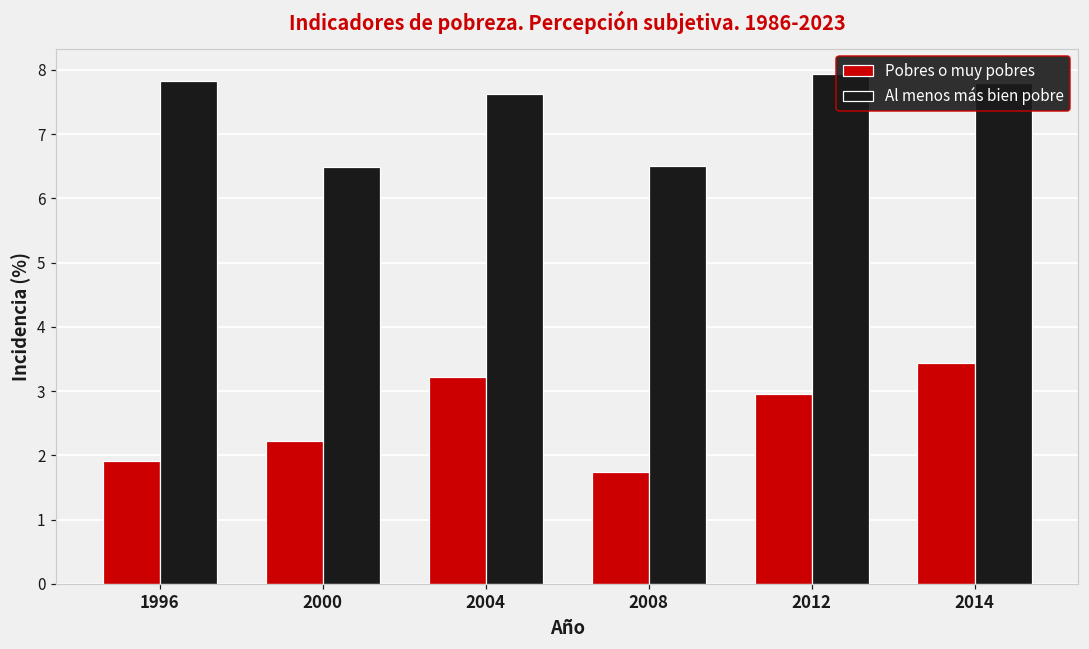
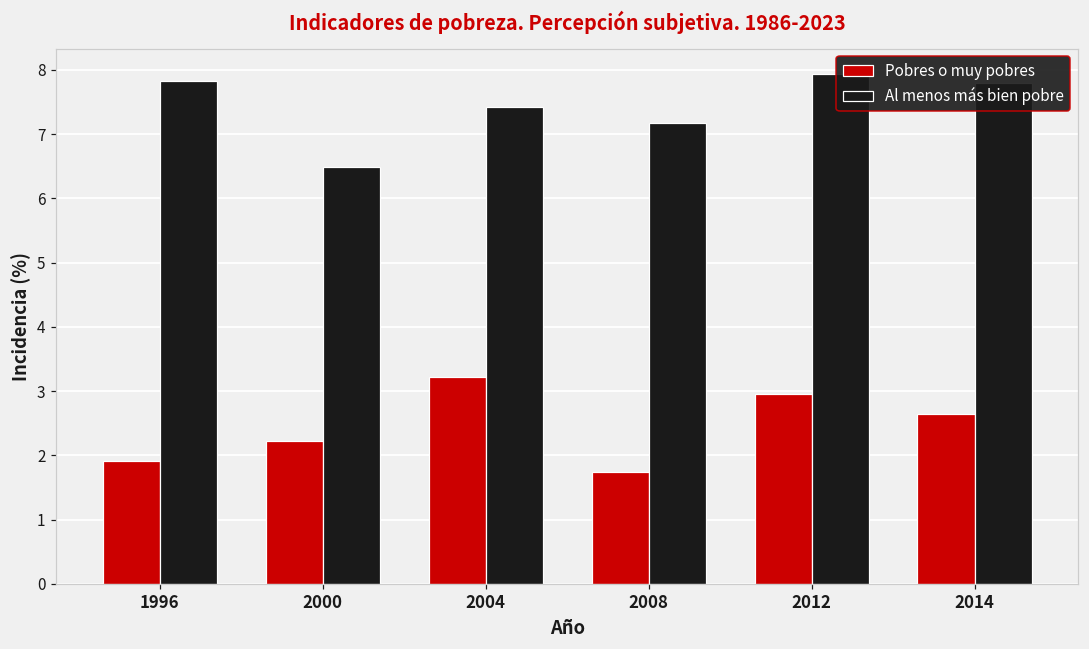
Al menos más bien pobre, 2004: 7.6 -> 7.4
Al menos más bien pobre, 2008: 6.5 -> 7.2
Pobres o muy pobres, 2014: 3.4 -> 2.6
